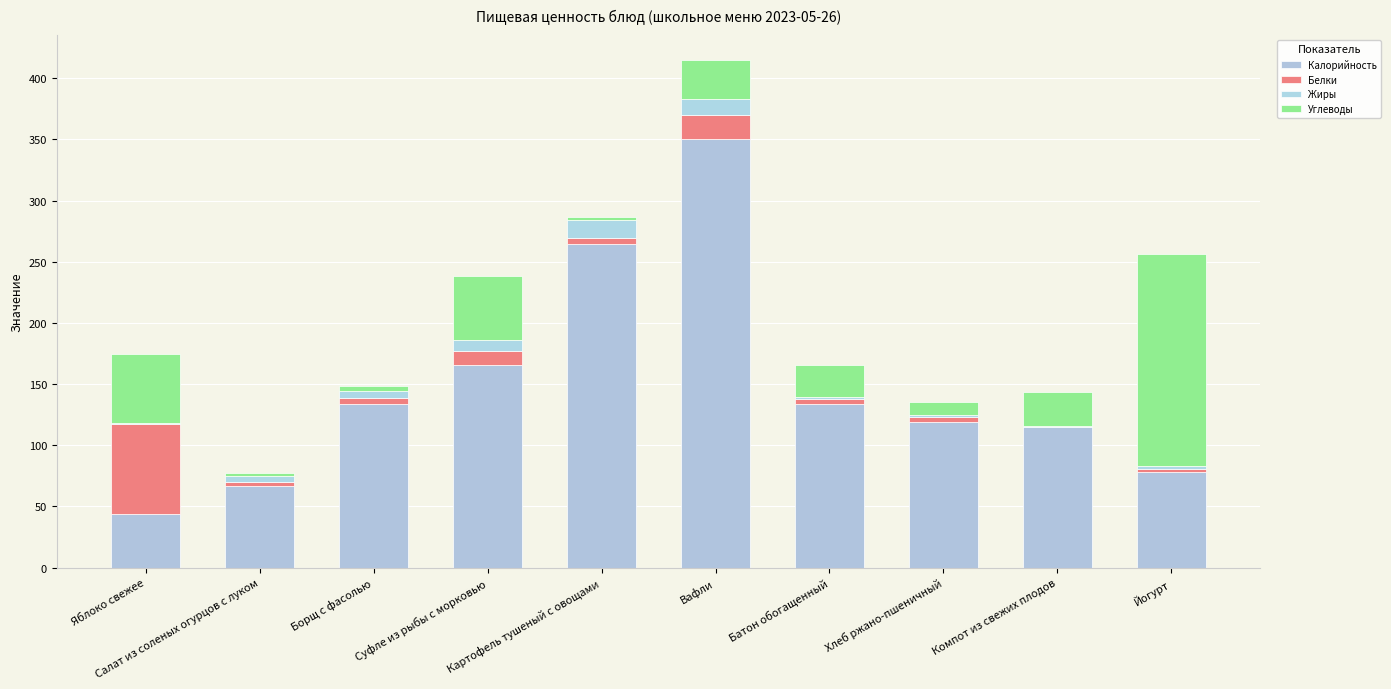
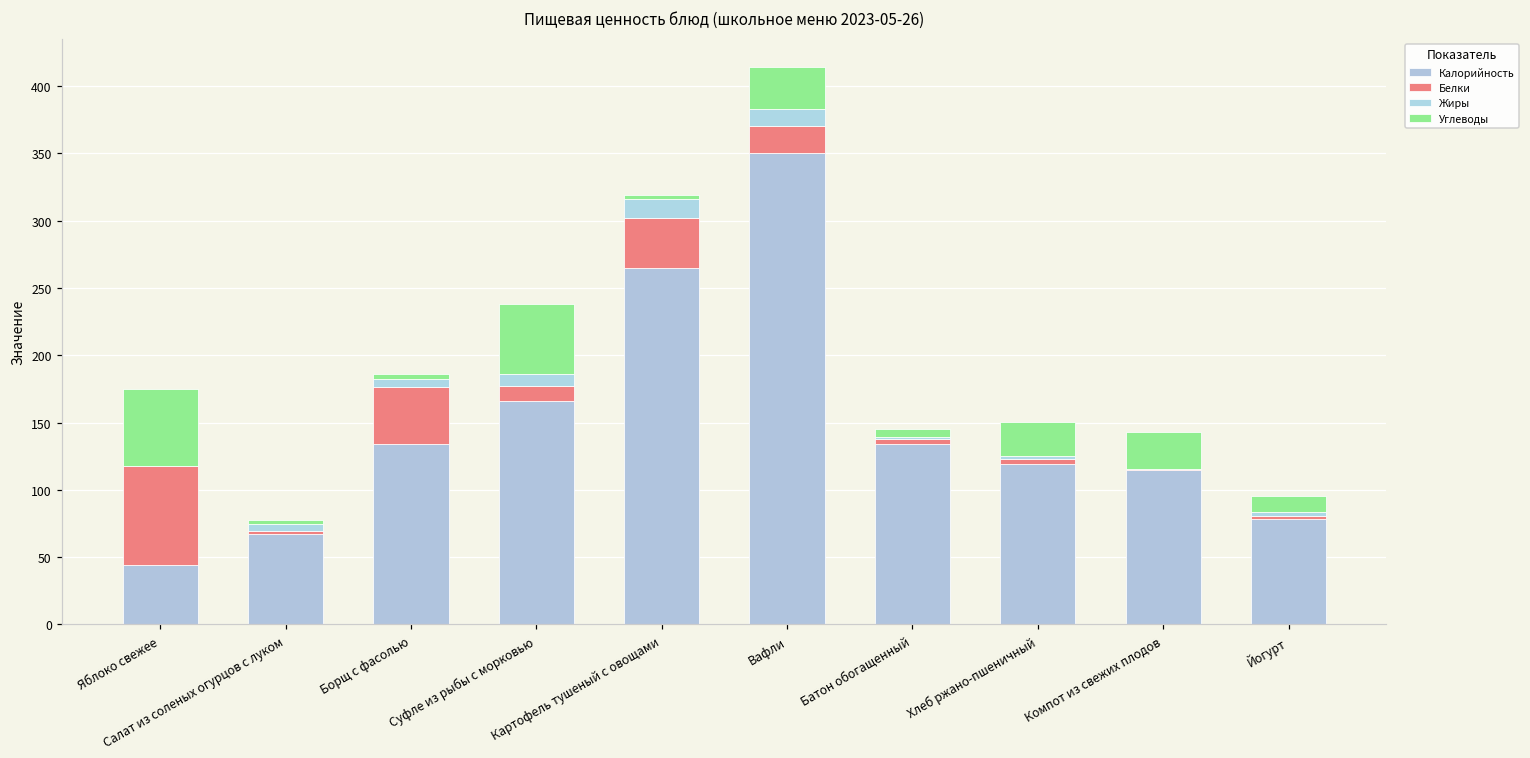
Белки, Борщ с фасолью: 5 -> 42
Белки, Картофель тушеный с овощами: 5 -> 38
Углеводы, Батон обогащенный: 26 -> 6
Углеводы, Хлеб ржано-пшеничный: 10 -> 26
Углеводы, Йогурт: 173 -> 12
